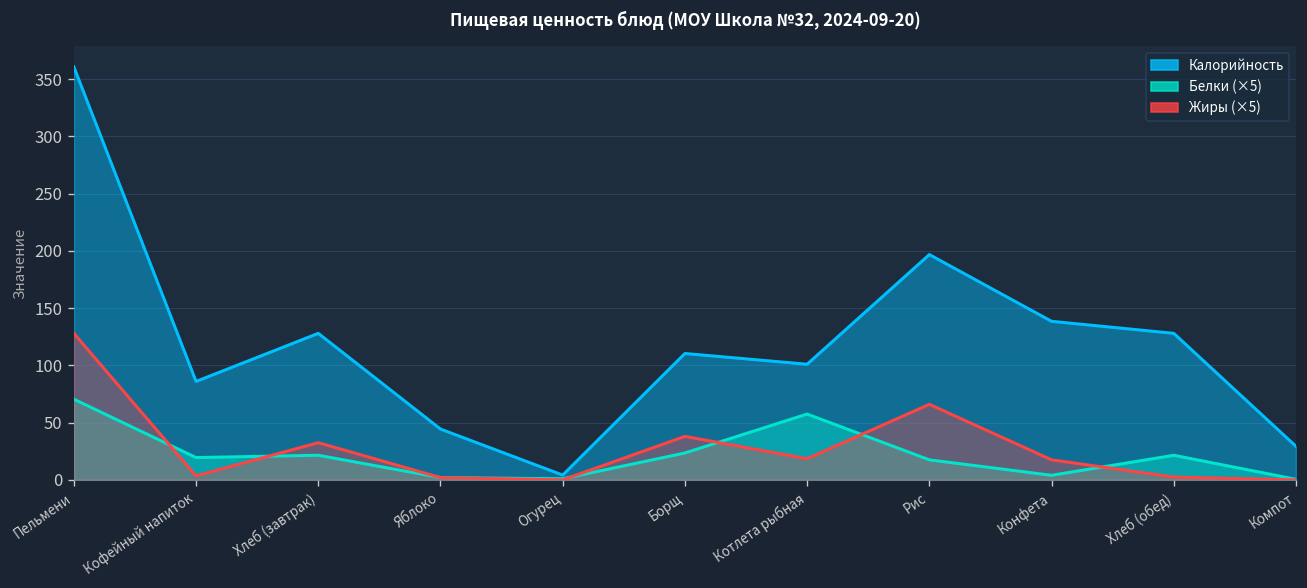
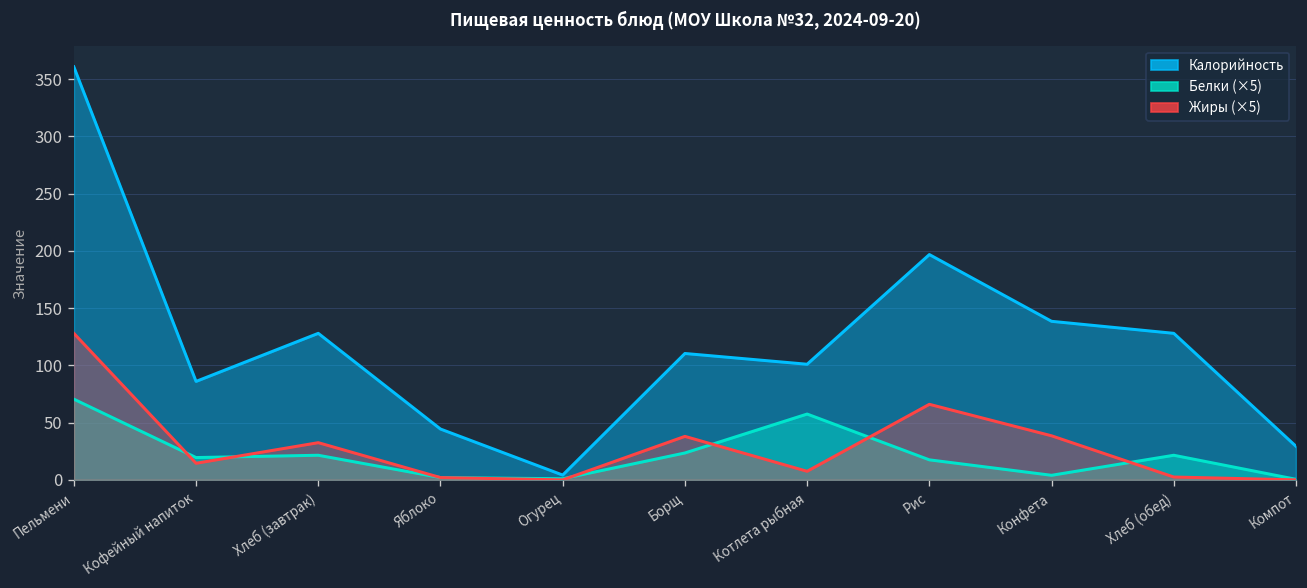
Жиры (×5), Кофейный напиток: 0 -> 10
Жиры (×5), Котлета рыбная: 20 -> 10
Жиры (×5), Конфета: 20 -> 40
